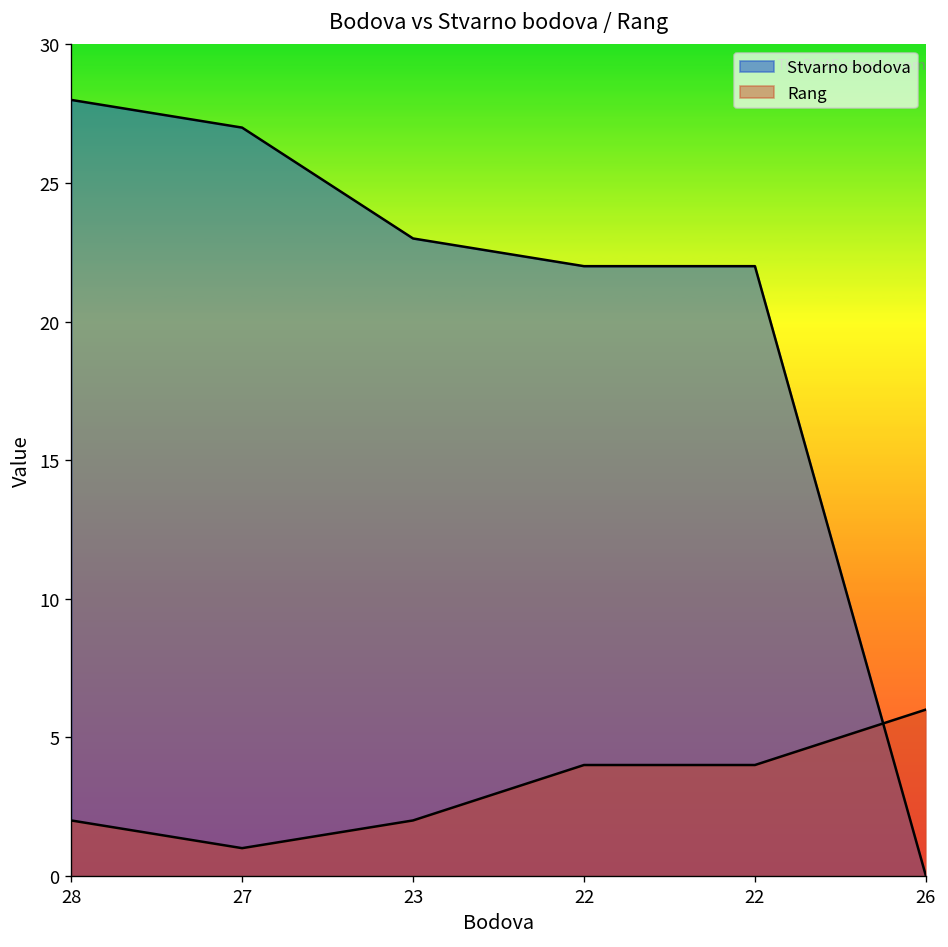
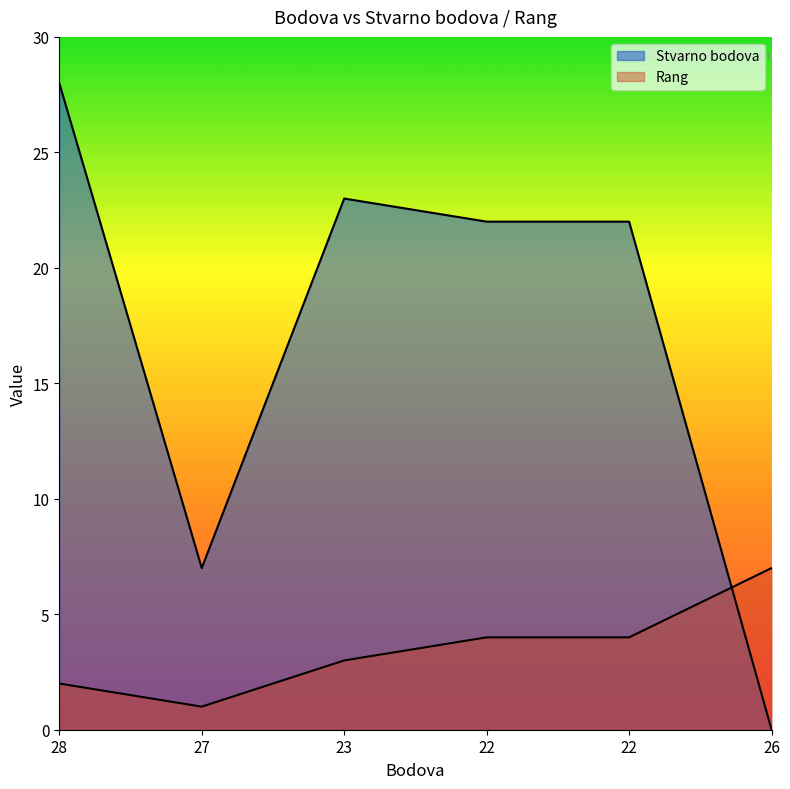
Stvarno bodova, 27: 27 -> 7
Rang, 23: 2 -> 3
Rang, 26: 6 -> 7
